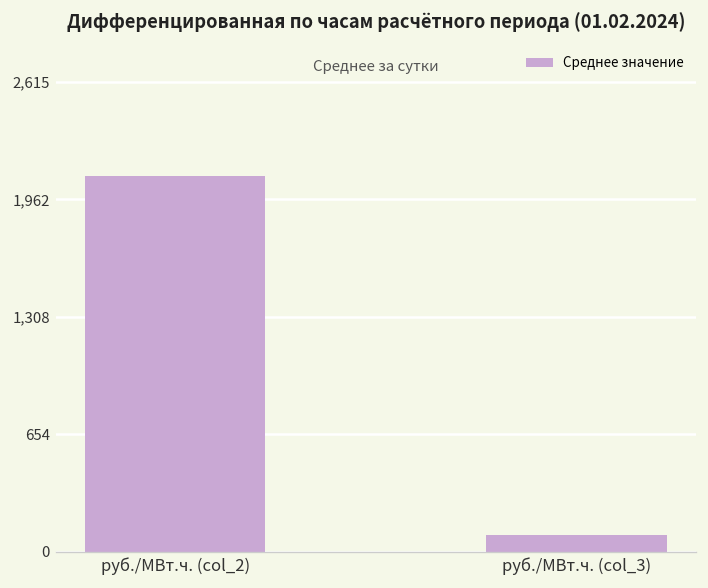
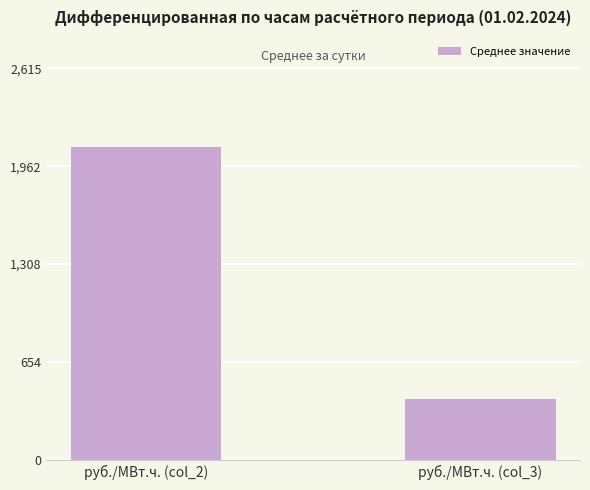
руб./МВт.ч. (col_3): 100 -> 400
